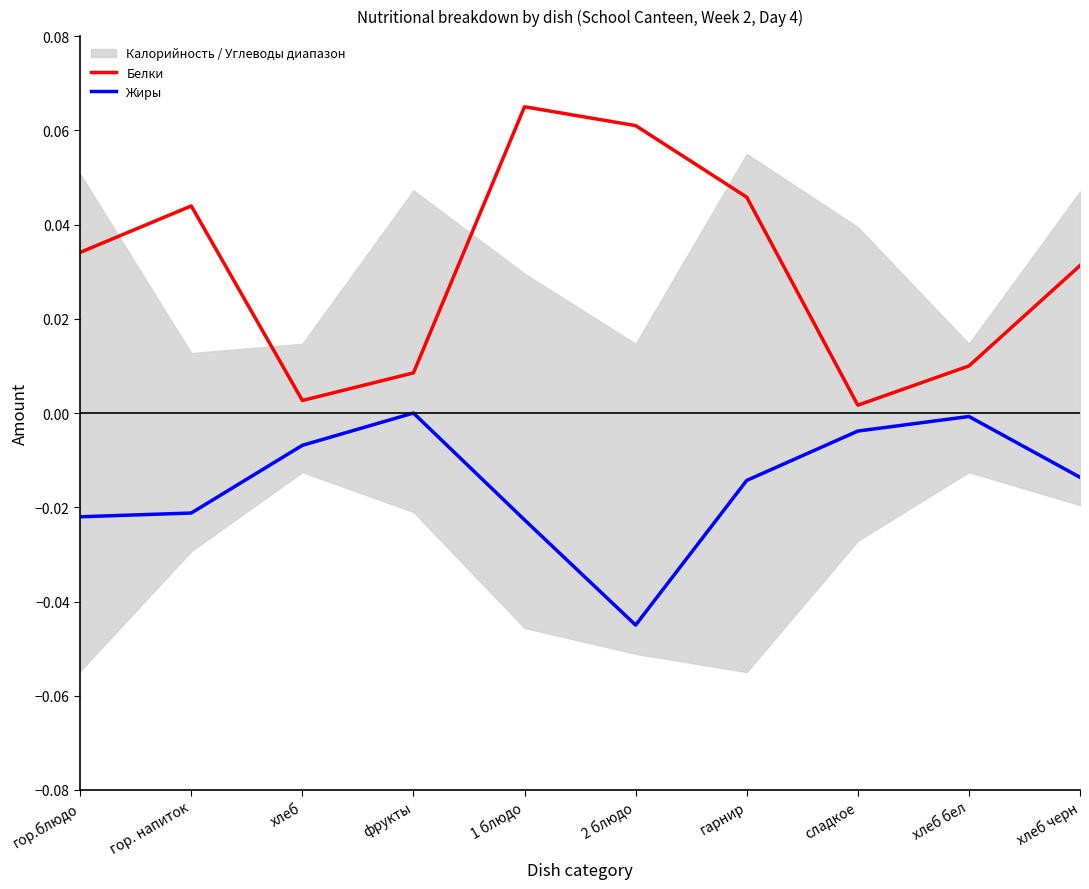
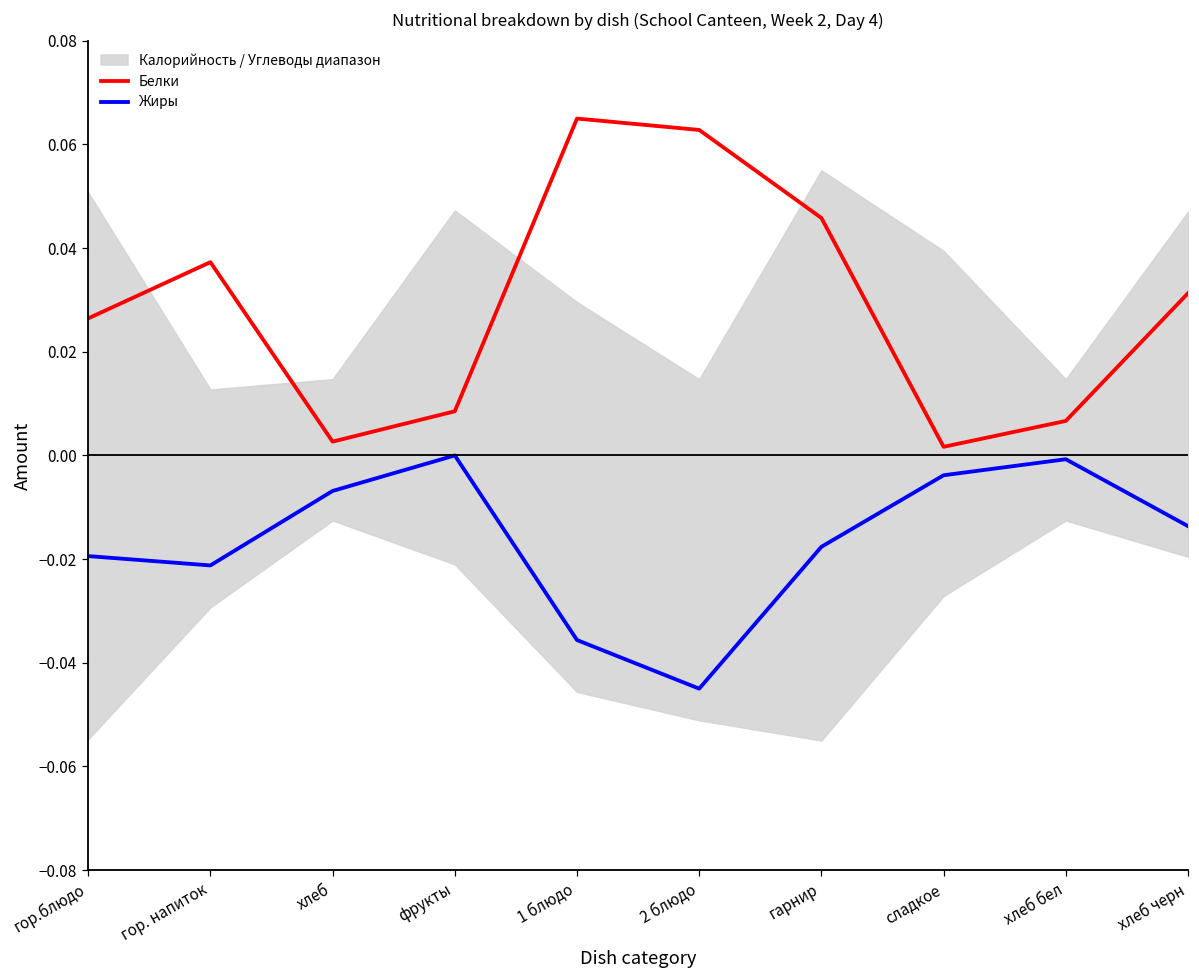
Белки, гор.блюдо: 0.034 -> 0.026
Жиры, гор.блюдо: -0.022 -> -0.019
Белки, гор. напиток: 0.044 -> 0.037
Жиры, 1 блюдо: -0.023 -> -0.036
Белки, 2 блюдо: 0.061 -> 0.063
Жиры, гарнир: -0.014 -> -0.018
Белки, хлеб бел: 0.010 -> 0.007
